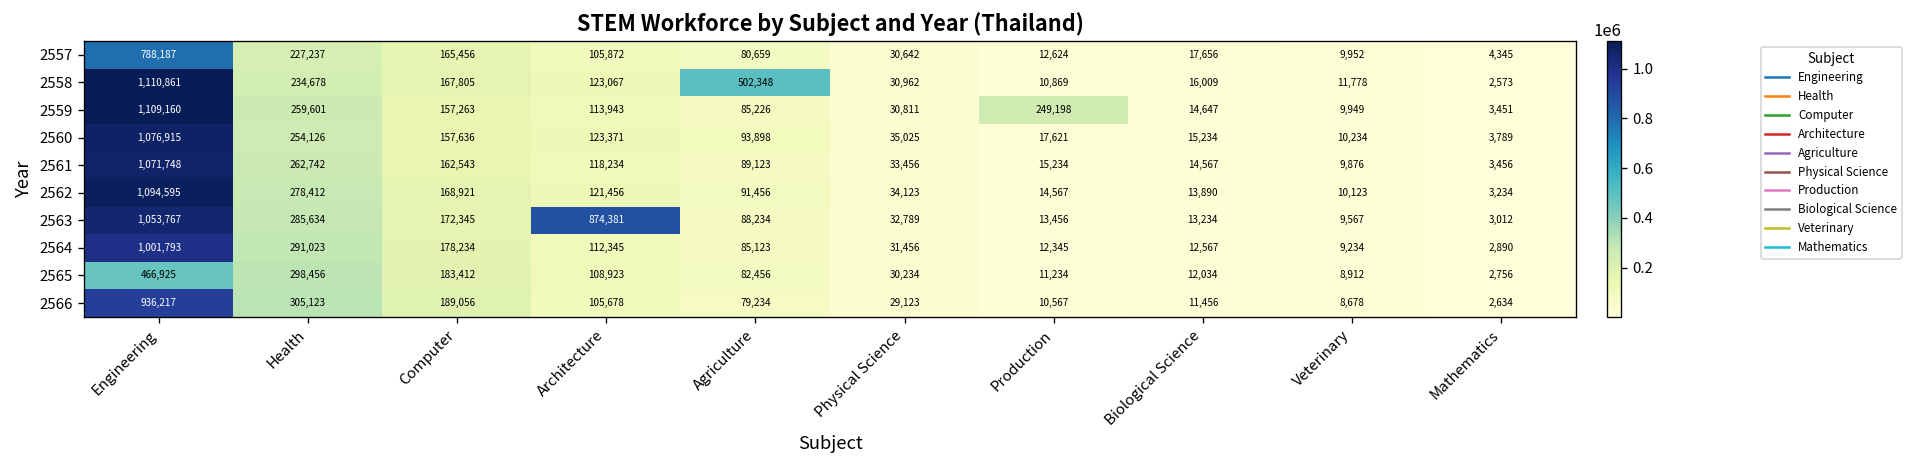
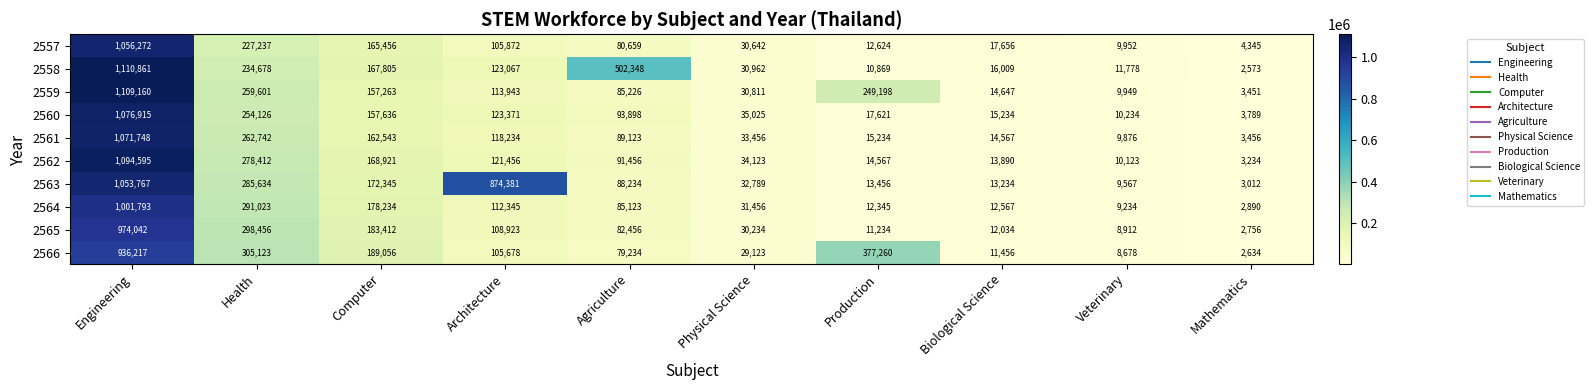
2557, Engineering: 788,187 -> 1,056,272
2565, Engineering: 466,925 -> 974,042
2566, Production: 10,567 -> 377,260
